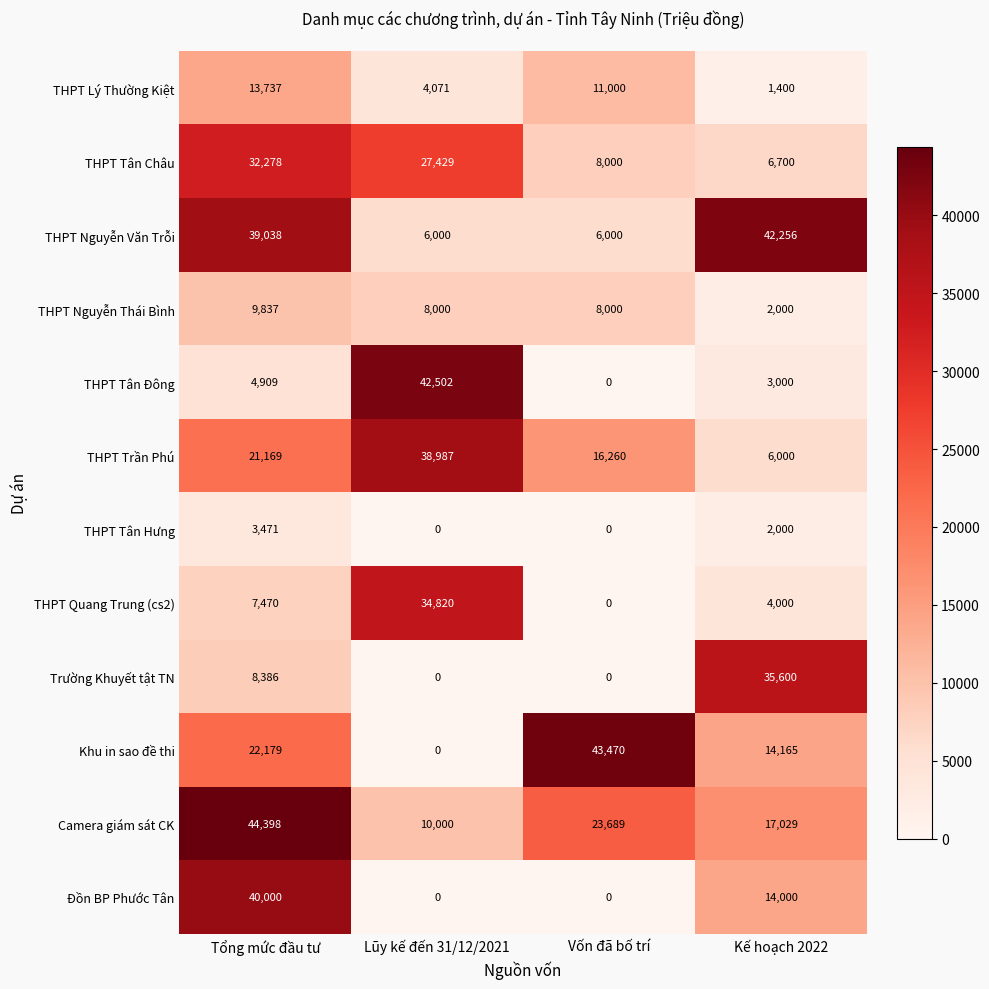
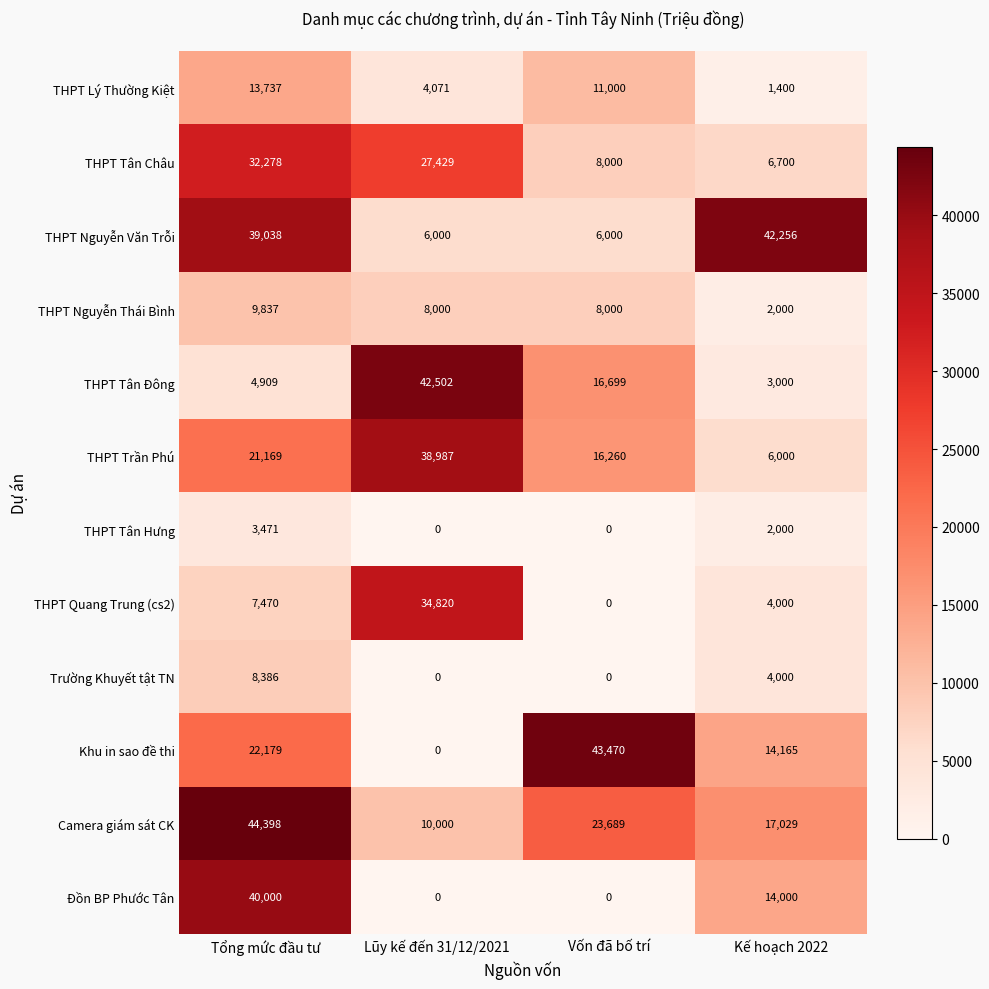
THPT Tân Đông, Vốn đã bố trí: 0 -> 16,699
Trường Khuyết tật TN, Kế hoạch 2022: 35,600 -> 4,000
